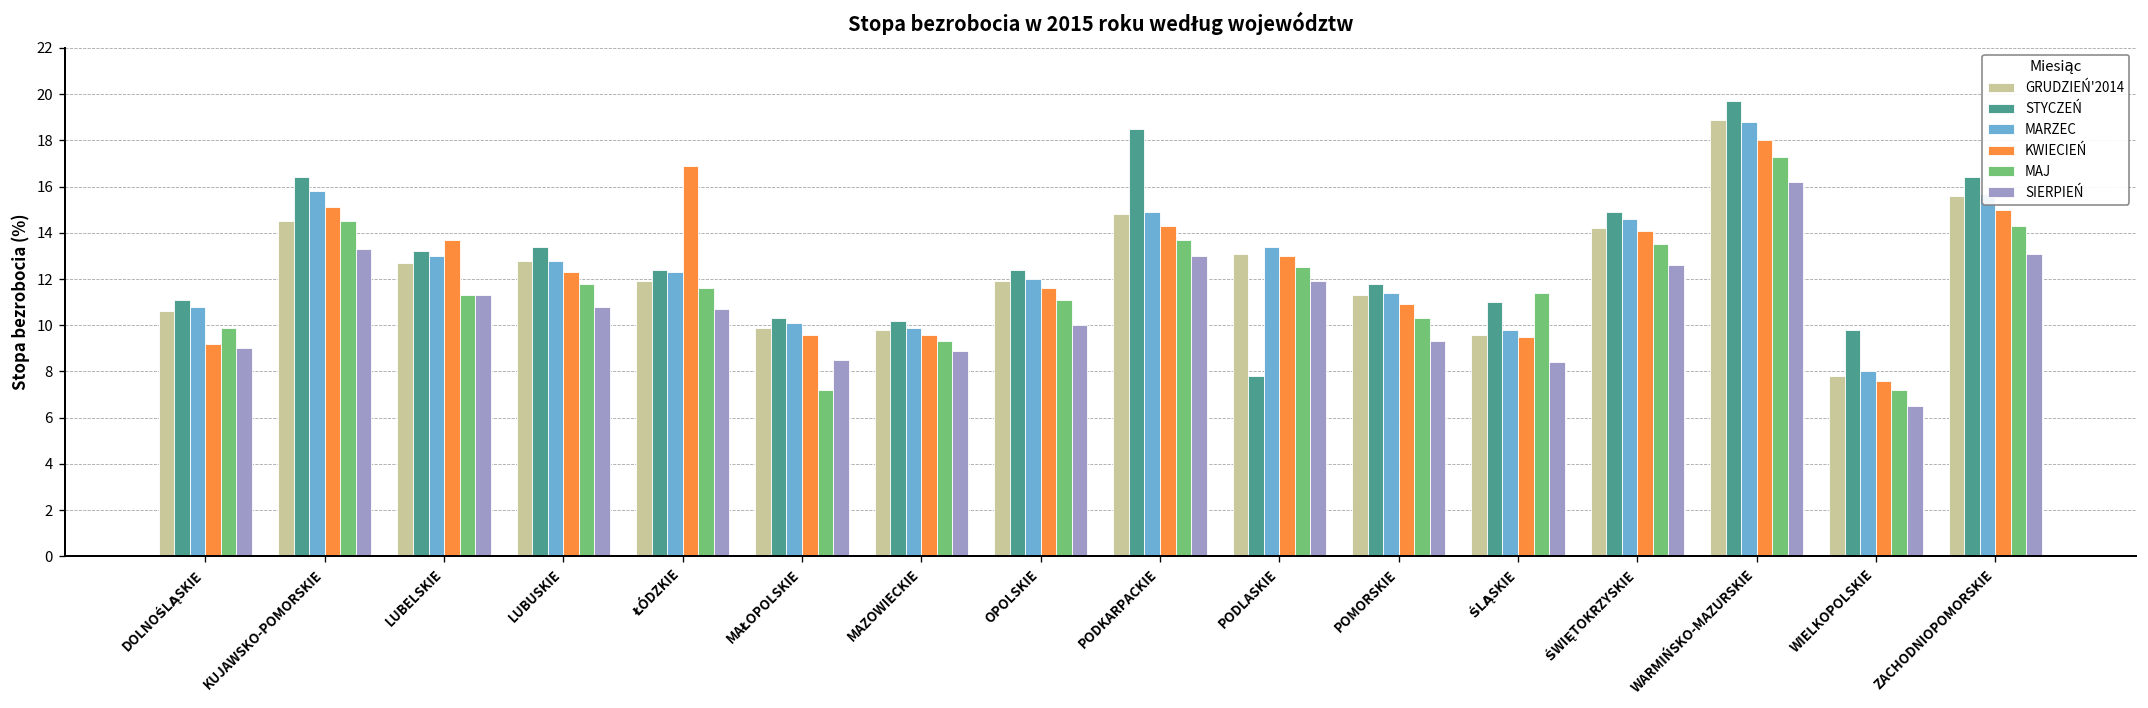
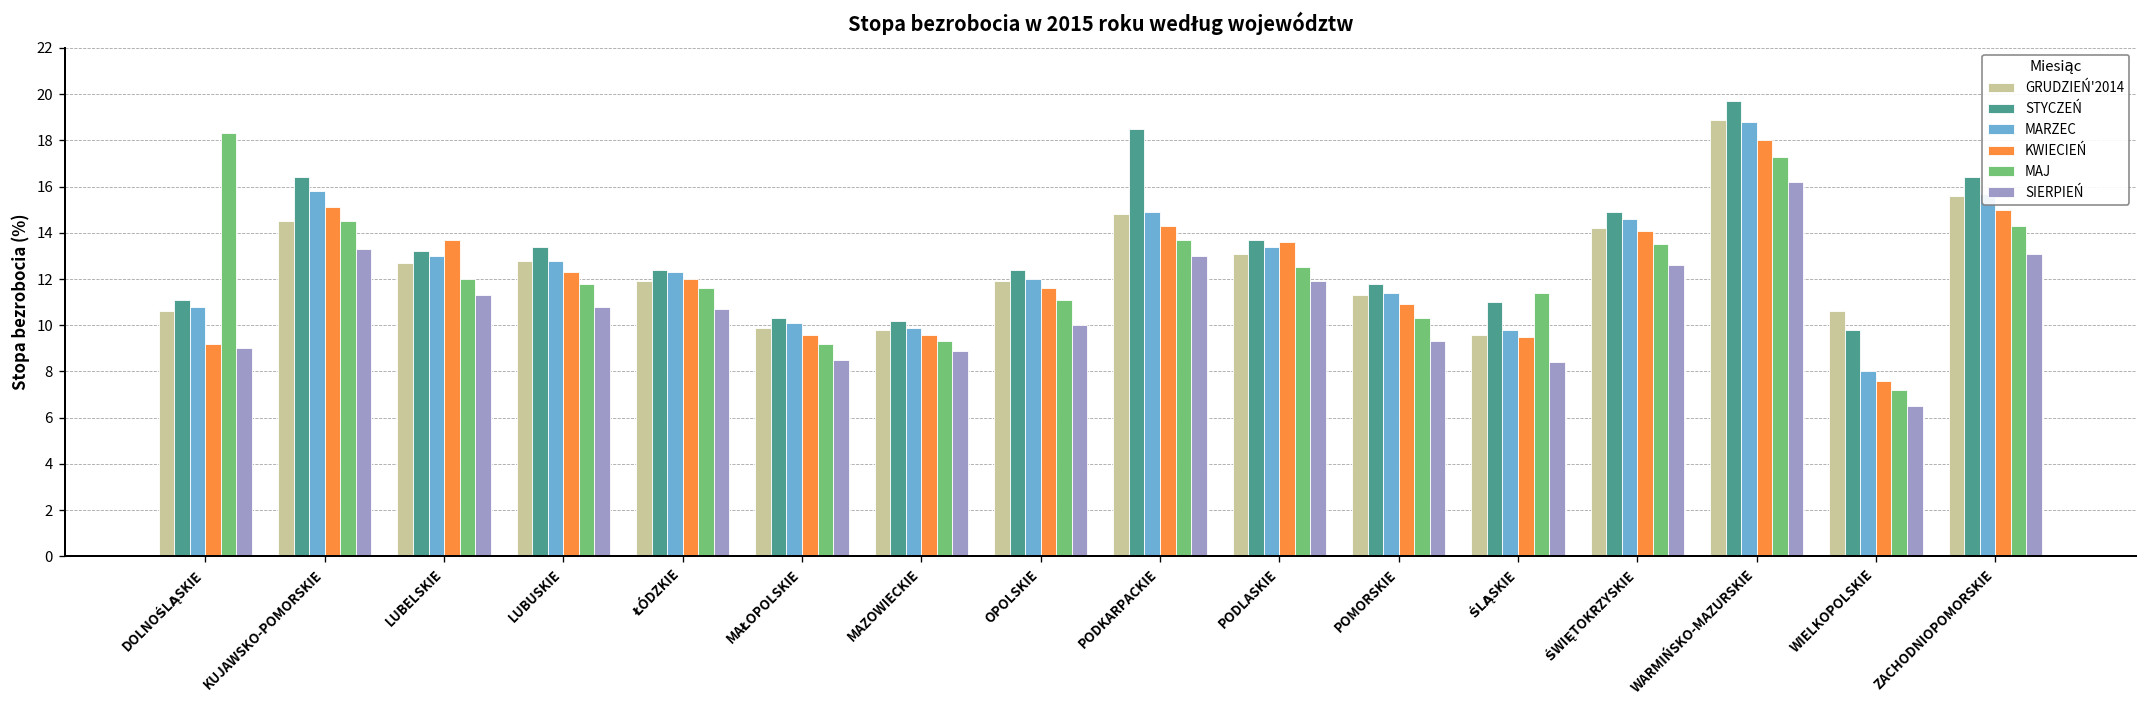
MAJ, DOLNOŚLĄSKIE: 9.9 -> 18.3
MAJ, LUBELSKIE: 11.3 -> 12.0
KWIECIEŃ, ŁÓDZKIE: 16.9 -> 12.0
MAJ, MAŁOPOLSKIE: 7.2 -> 9.2
STYCZEŃ, PODLASKIE: 7.8 -> 13.7
KWIECIEŃ, PODLASKIE: 13.0 -> 13.6
GRUDZIEŃ'2014, WIELKOPOLSKIE: 7.8 -> 10.6
